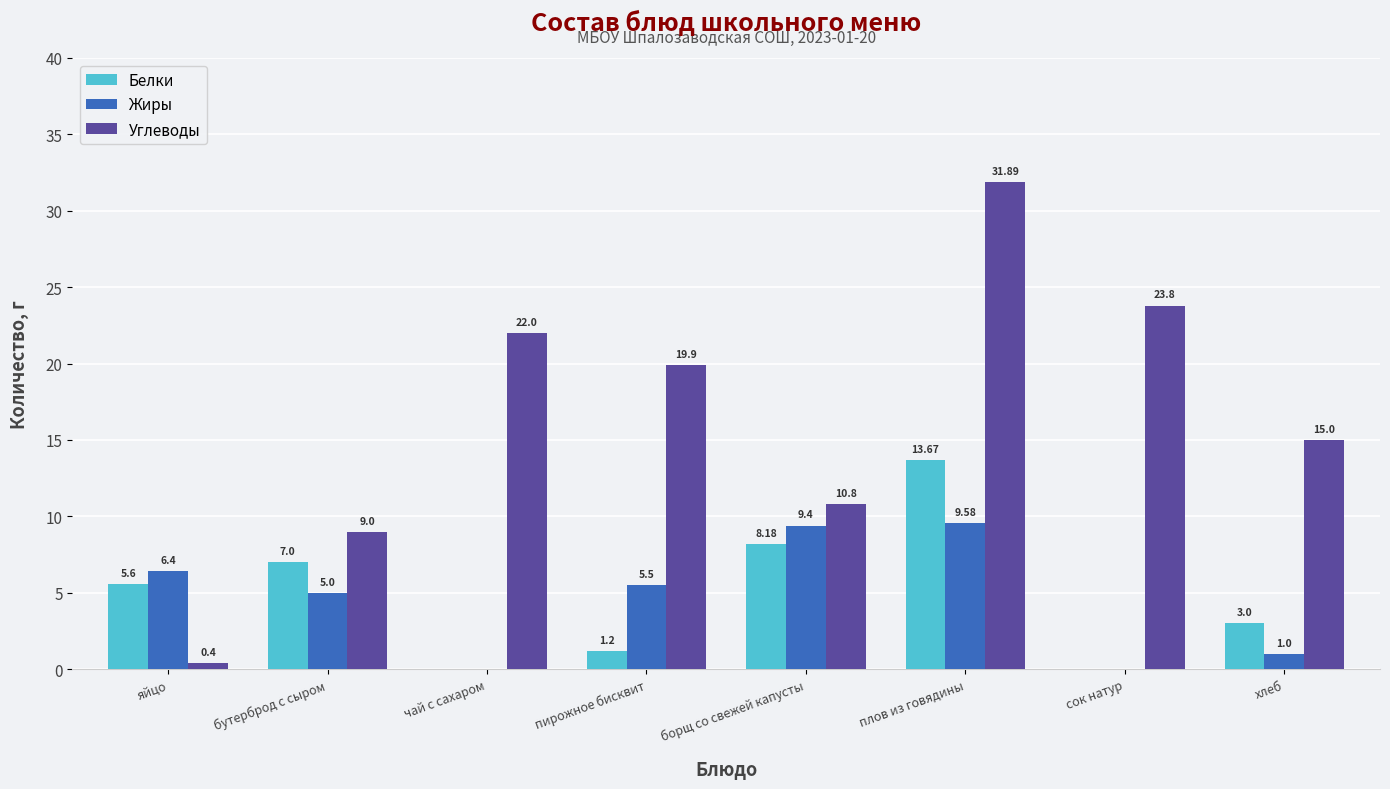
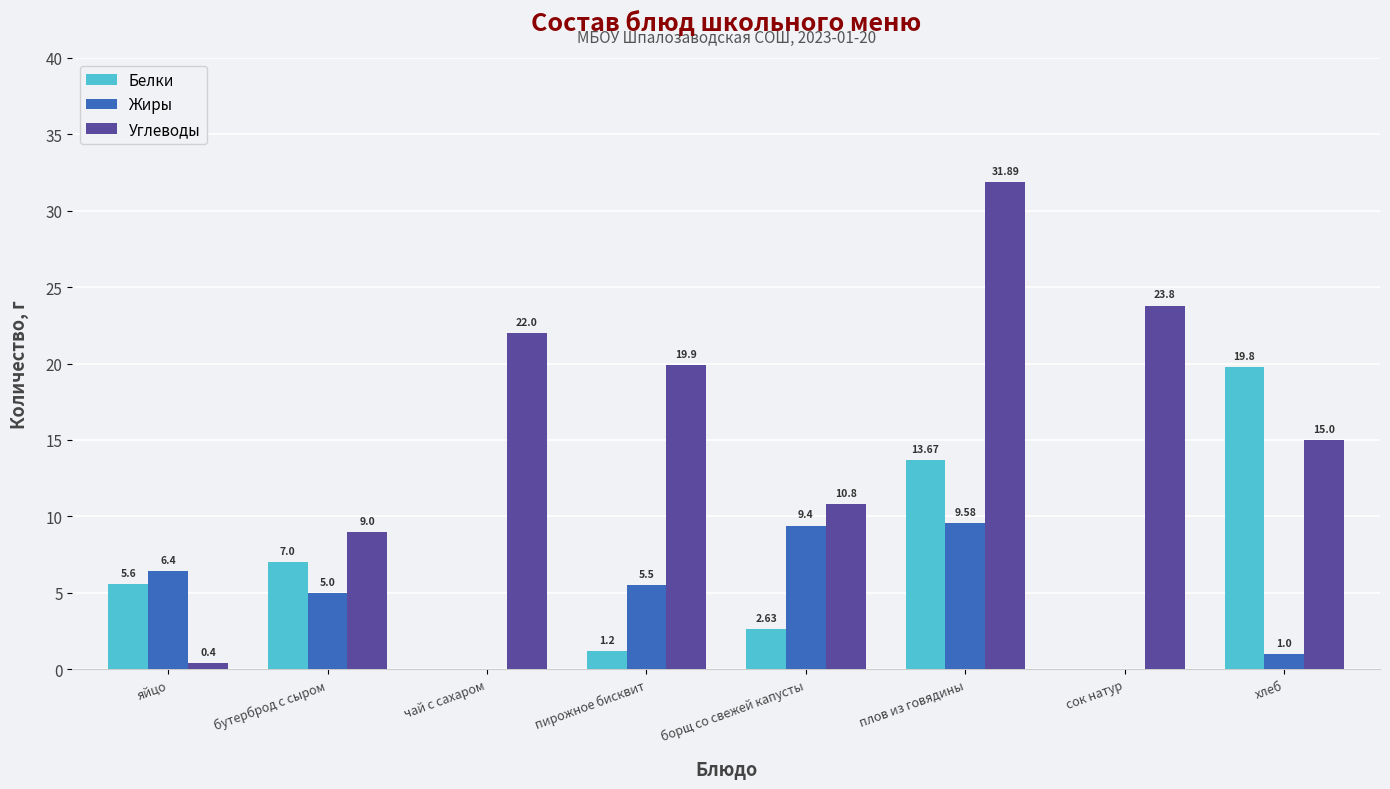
Белки, борщ со свежей капусты: 8.18 -> 2.63
Белки, хлеб: 3.0 -> 19.8
